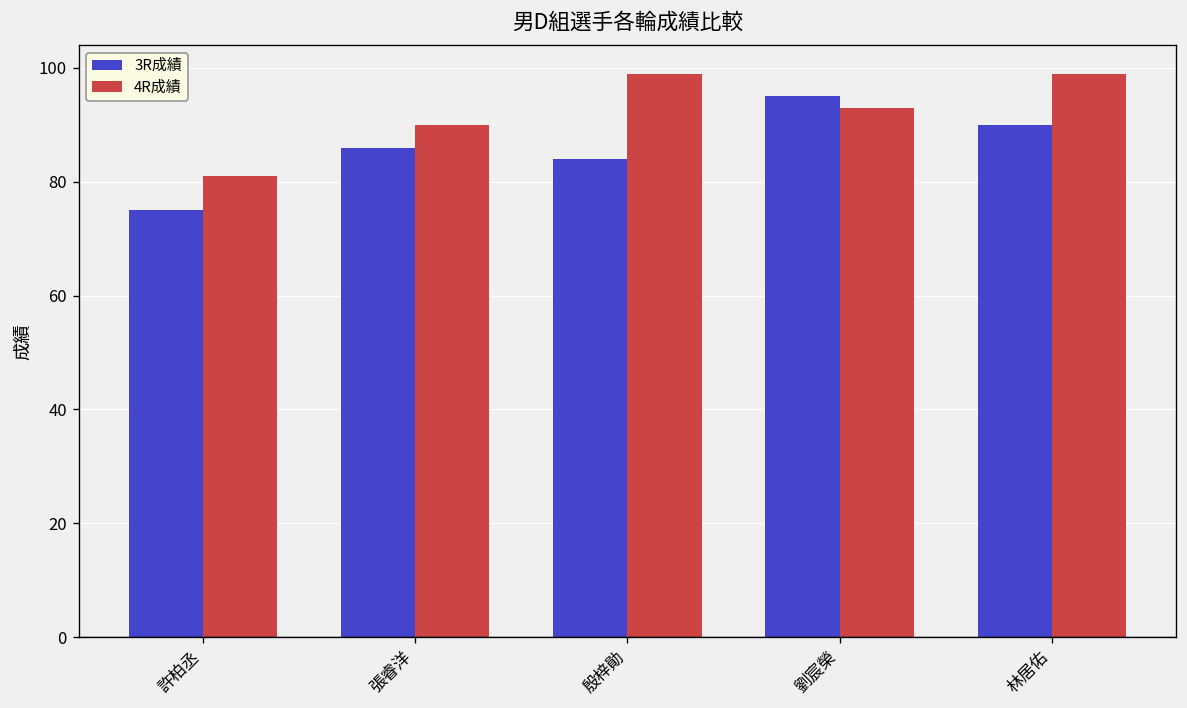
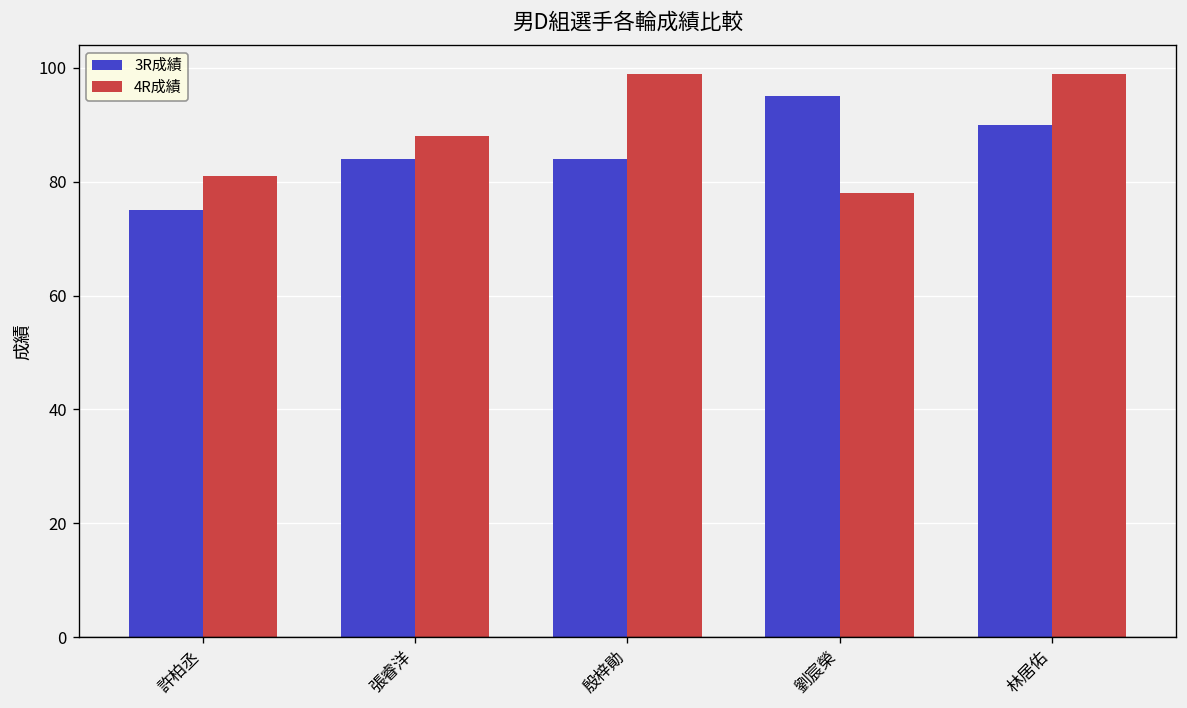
3R成績, 張睿洋: 86 -> 84
4R成績, 張睿洋: 90 -> 88
4R成績, 劉宸榮: 93 -> 78
